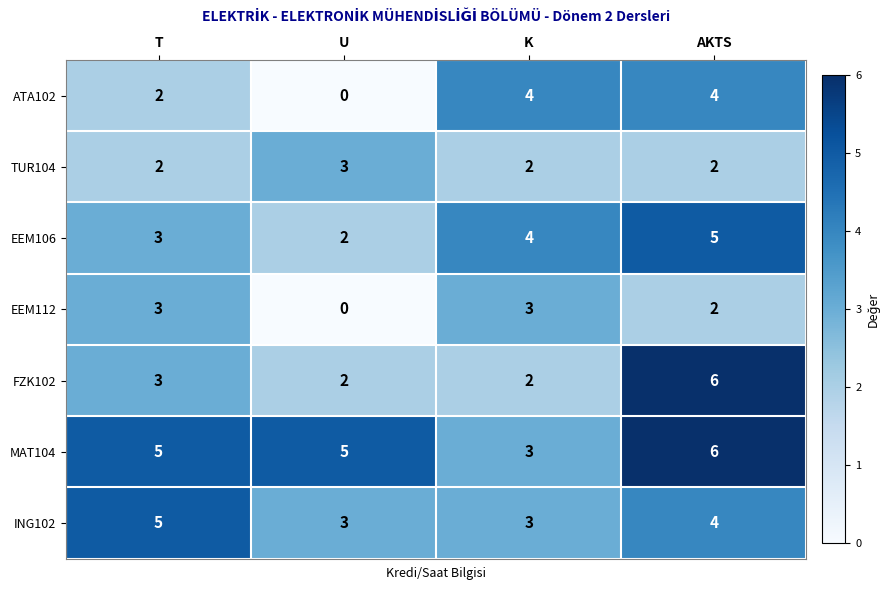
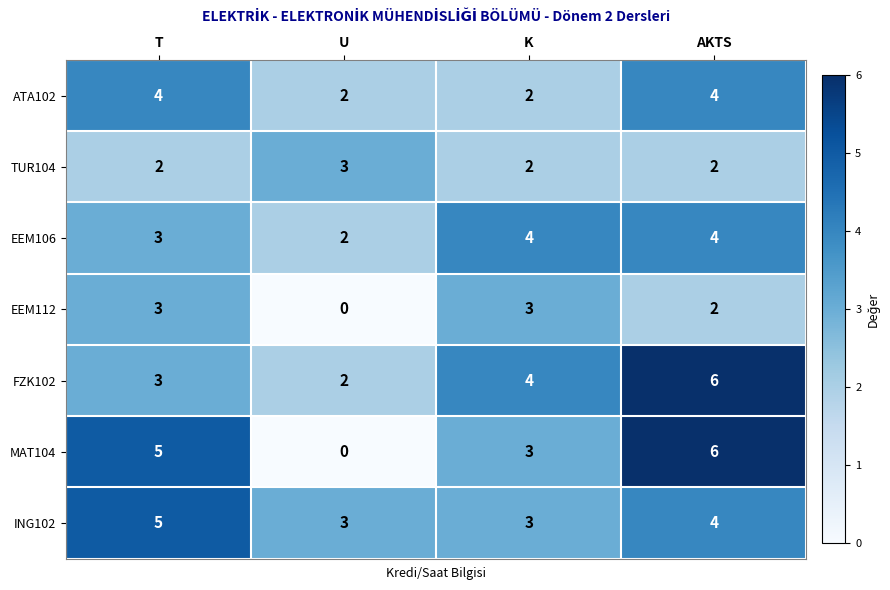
ATA102, T: 2 -> 4
ATA102, U: 0 -> 2
ATA102, K: 4 -> 2
EEM106, AKTS: 5 -> 4
FZK102, K: 2 -> 4
MAT104, U: 5 -> 0
